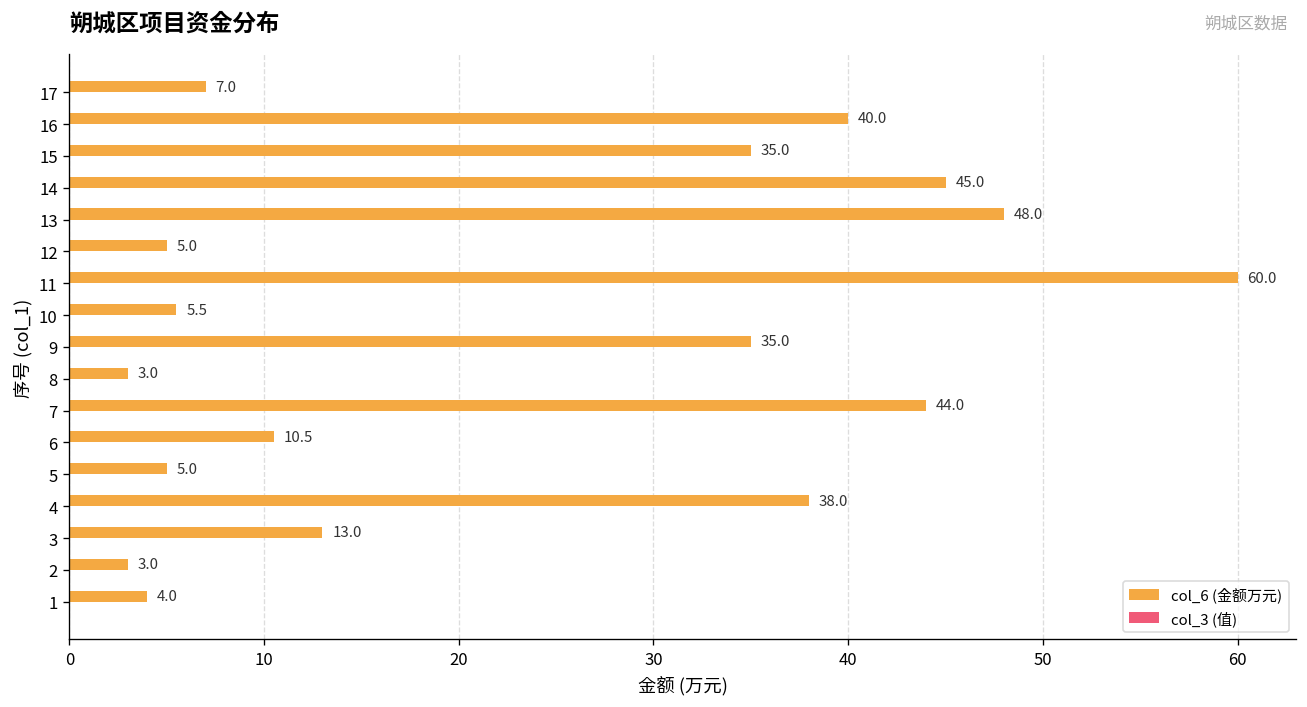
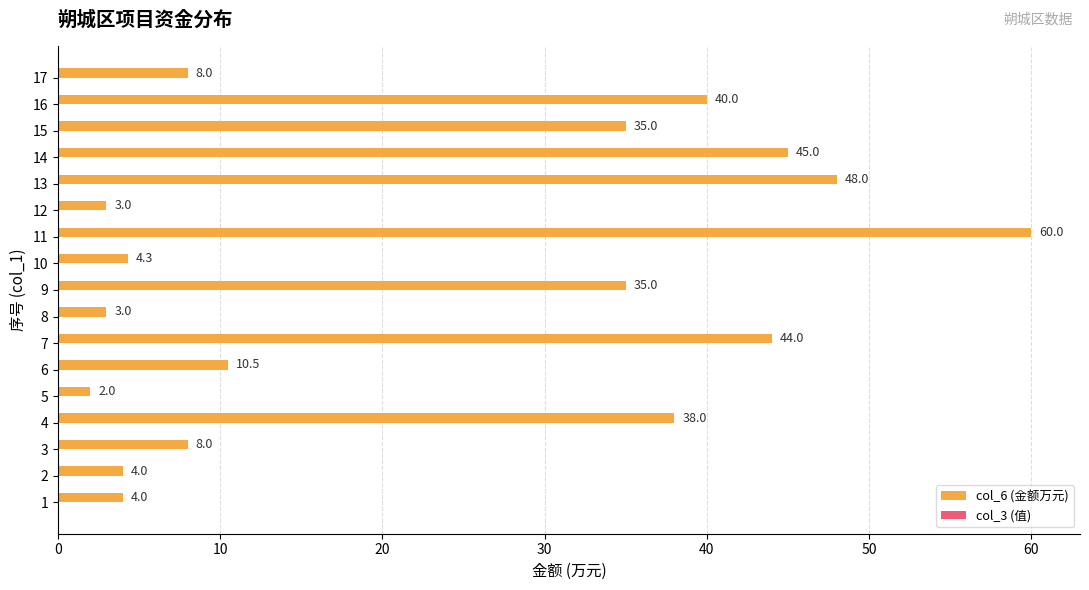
col_6 (金额万元), 17: 7.0 -> 8.0
col_6 (金额万元), 12: 5.0 -> 3.0
col_6 (金额万元), 10: 5.5 -> 4.3
col_6 (金额万元), 5: 5.0 -> 2.0
col_6 (金额万元), 3: 13.0 -> 8.0
col_6 (金额万元), 2: 3.0 -> 4.0
